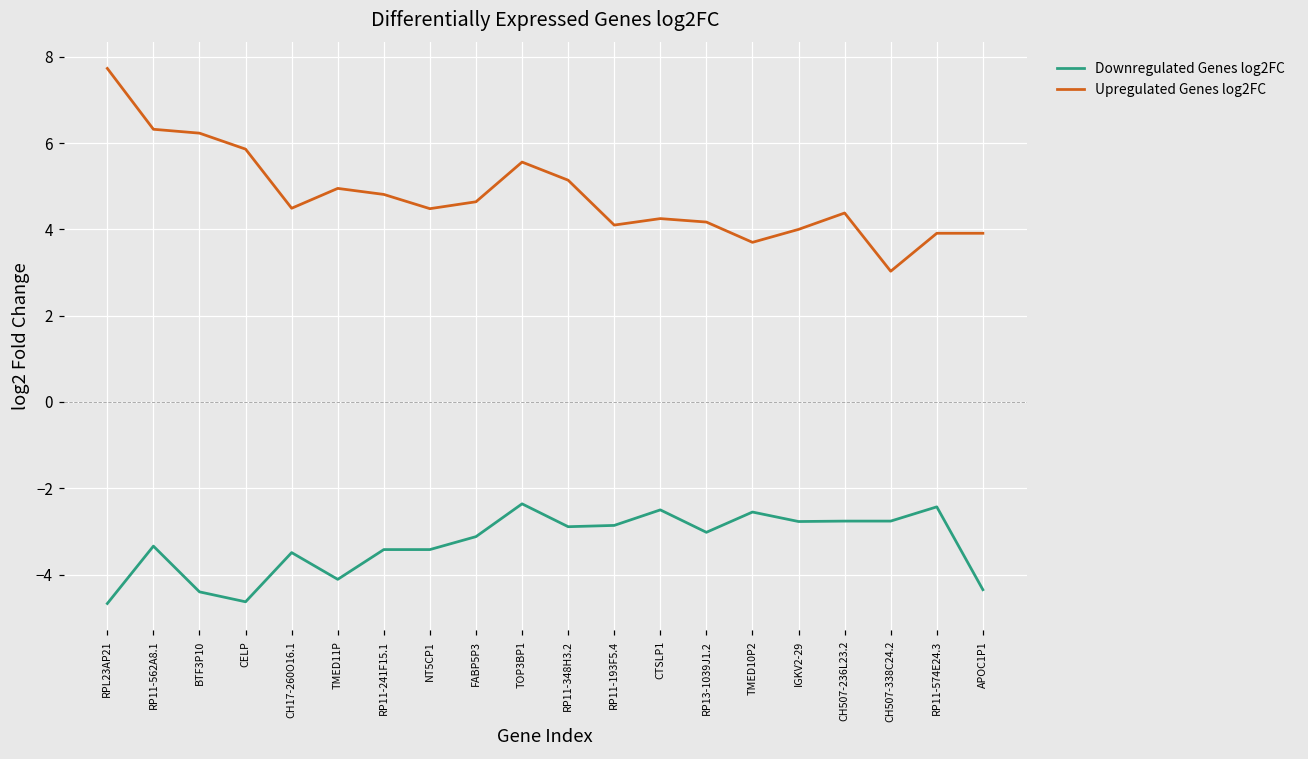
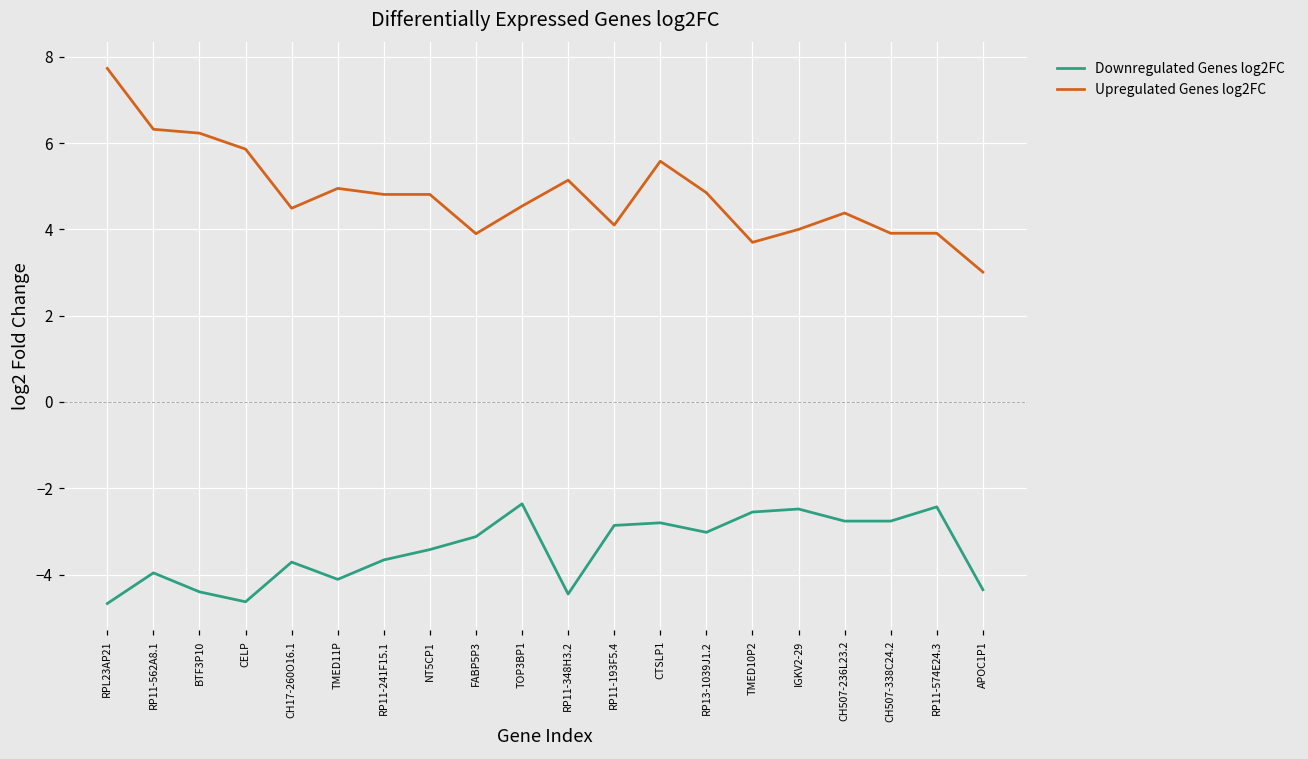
Downregulated Genes log2FC, RP11-562A8.1: -3.3 -> -4.0
Downregulated Genes log2FC, CH17-260O16.1: -3.5 -> -3.7
Downregulated Genes log2FC, RP11-241F15.1: -3.4 -> -3.7
Upregulated Genes log2FC, NT5CP1: 4.5 -> 4.8
Upregulated Genes log2FC, FABP5P3: 4.6 -> 3.9
Upregulated Genes log2FC, TOP3BP1: 5.6 -> 4.5
Downregulated Genes log2FC, RP11-348H3.2: -2.9 -> -4.5
Downregulated Genes log2FC, CTSLP1: -2.5 -> -2.8
Upregulated Genes log2FC, CTSLP1: 4.3 -> 5.6
Upregulated Genes log2FC, RP13-1039J1.2: 4.2 -> 4.9
Downregulated Genes log2FC, IGKV2-29: -2.8 -> -2.5
Upregulated Genes log2FC, CH507-338C24.2: 3.0 -> 3.9
Upregulated Genes log2FC, APOC1P1: 3.9 -> 3.0
